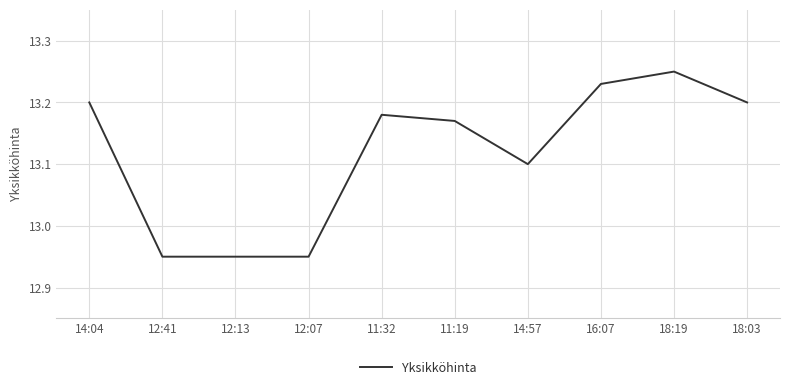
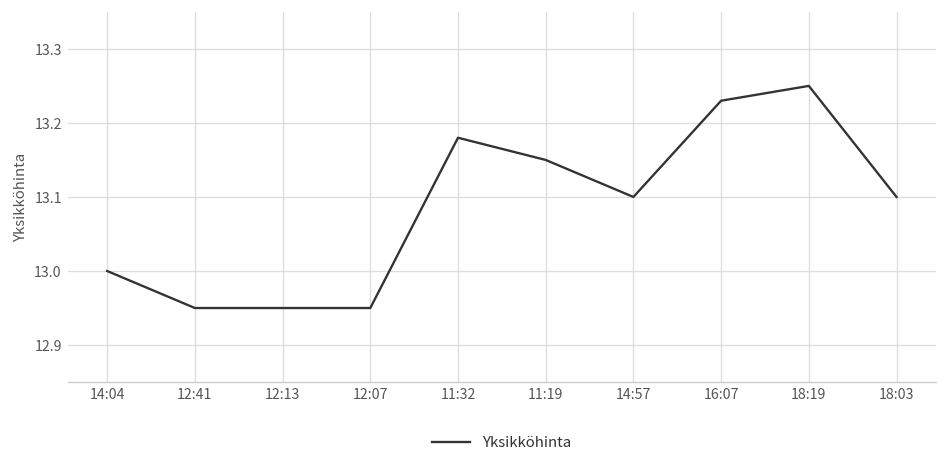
14:04: 13.2 -> 13.0
11:19: 13.17 -> 13.15
18:03: 13.2 -> 13.1
